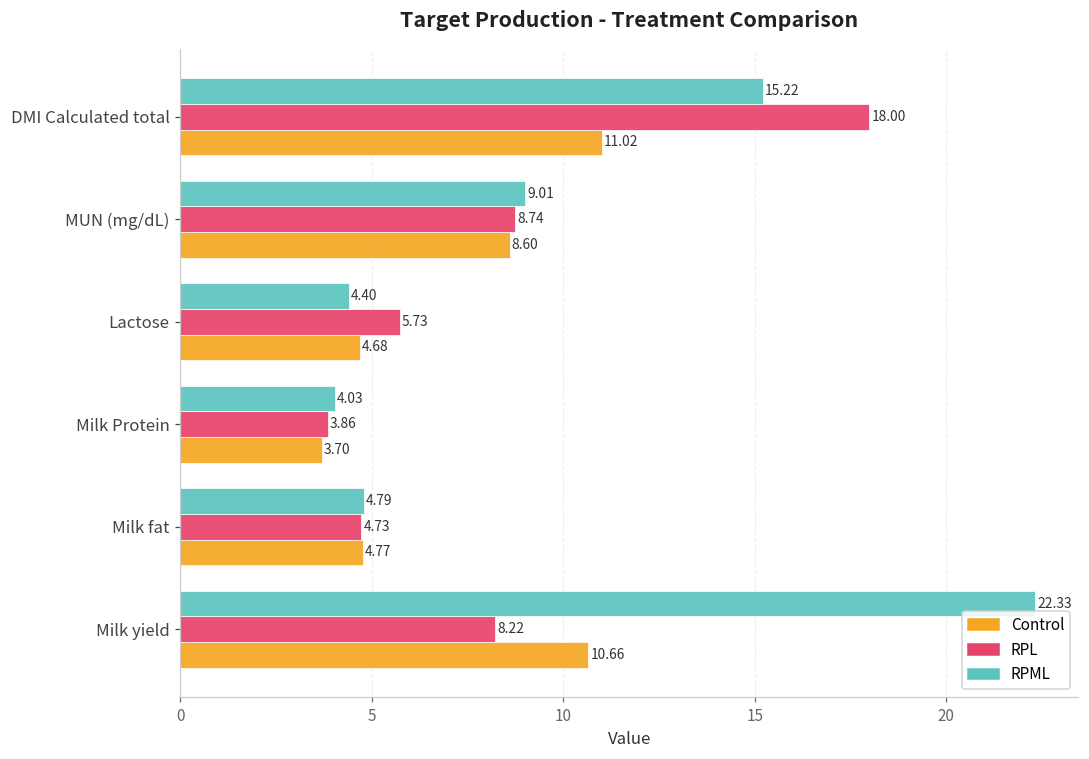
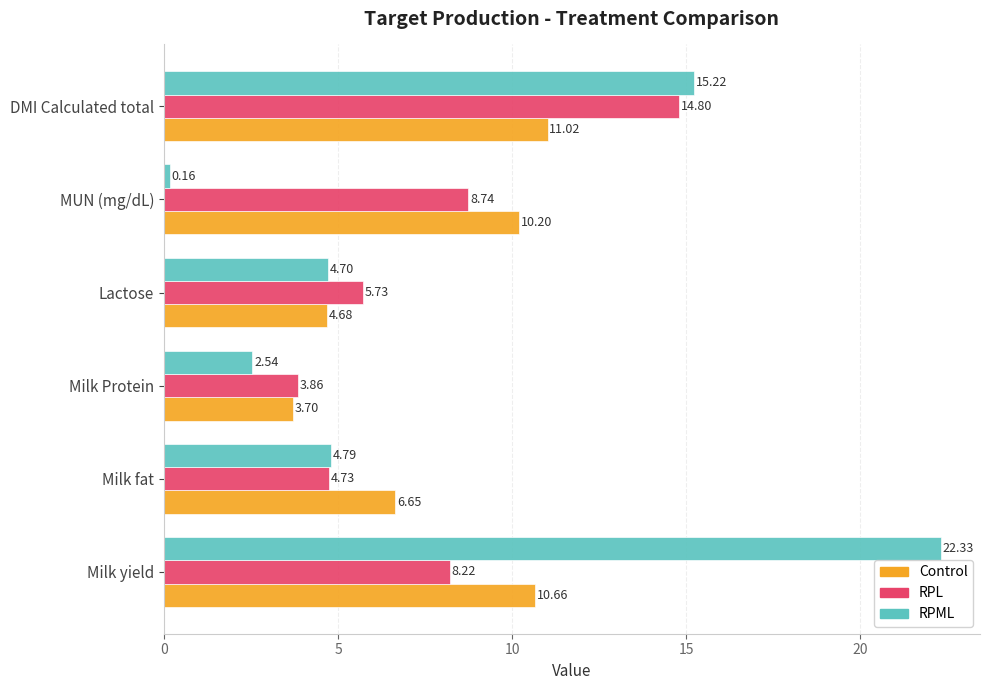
RPL, DMI Calculated total: 18.00 -> 14.80
RPML, MUN (mg/dL): 9.01 -> 0.16
Control, MUN (mg/dL): 8.60 -> 10.20
RPML, Lactose: 4.40 -> 4.70
RPML, Milk Protein: 4.03 -> 2.54
Control, Milk fat: 4.77 -> 6.65
